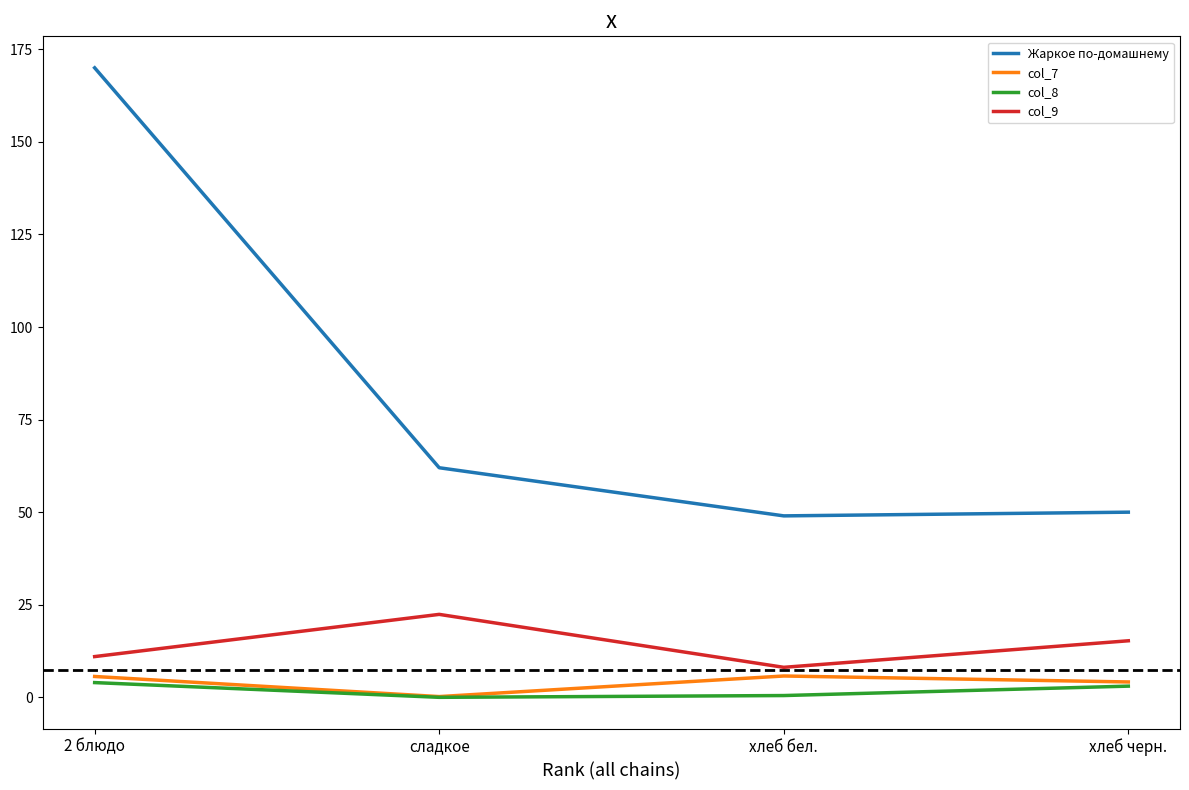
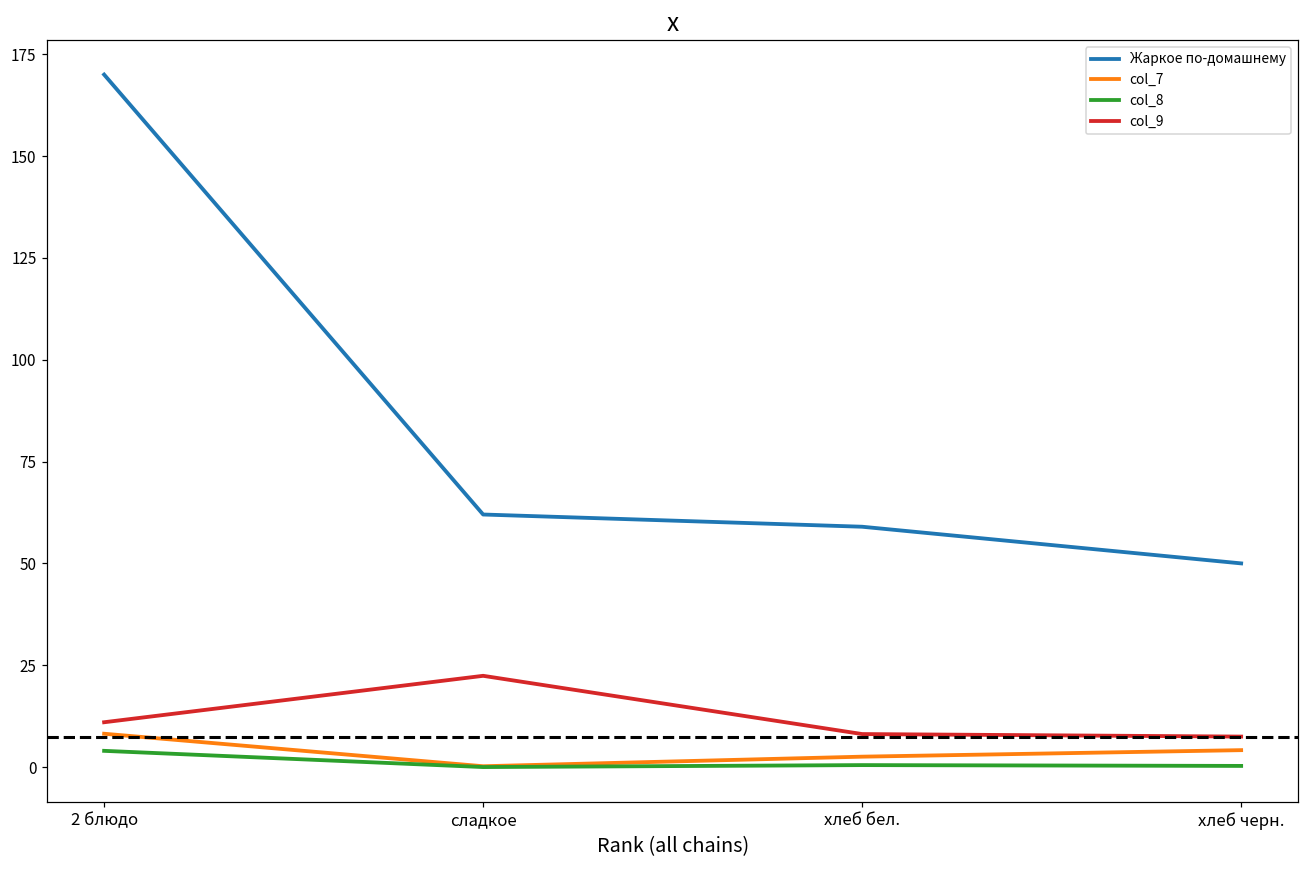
col_7, 2 блюдо: 6 -> 8
Жаркое по-домашнему, хлеб бел.: 49 -> 59
col_7, хлеб бел.: 6 -> 3
col_8, хлеб черн.: 3 -> 0
col_9, хлеб черн.: 15 -> 7
